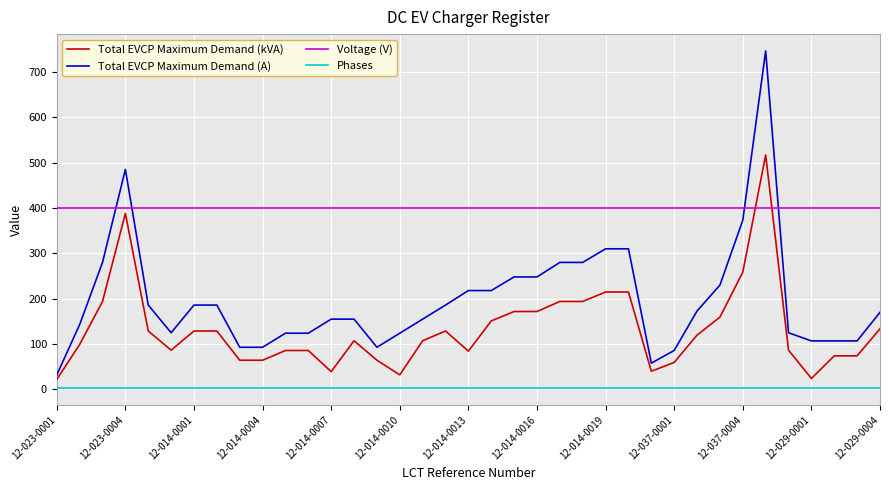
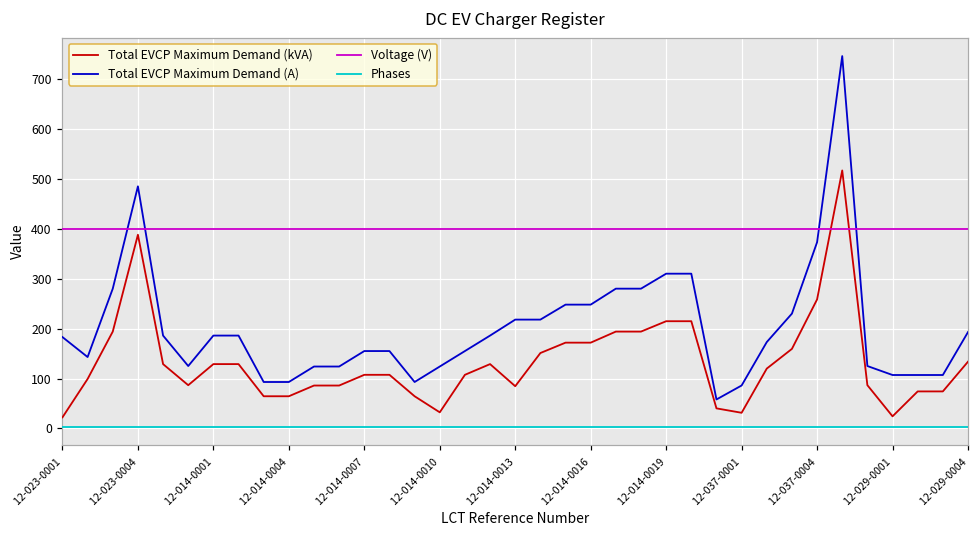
Total EVCP Maximum Demand (A), 12-023-0001: 30 -> 180
Total EVCP Maximum Demand (kVA), 12-014-0007: 40 -> 110
Total EVCP Maximum Demand (kVA), 12-037-0001: 60 -> 30
Total EVCP Maximum Demand (A), 12-029-0004: 170 -> 190
